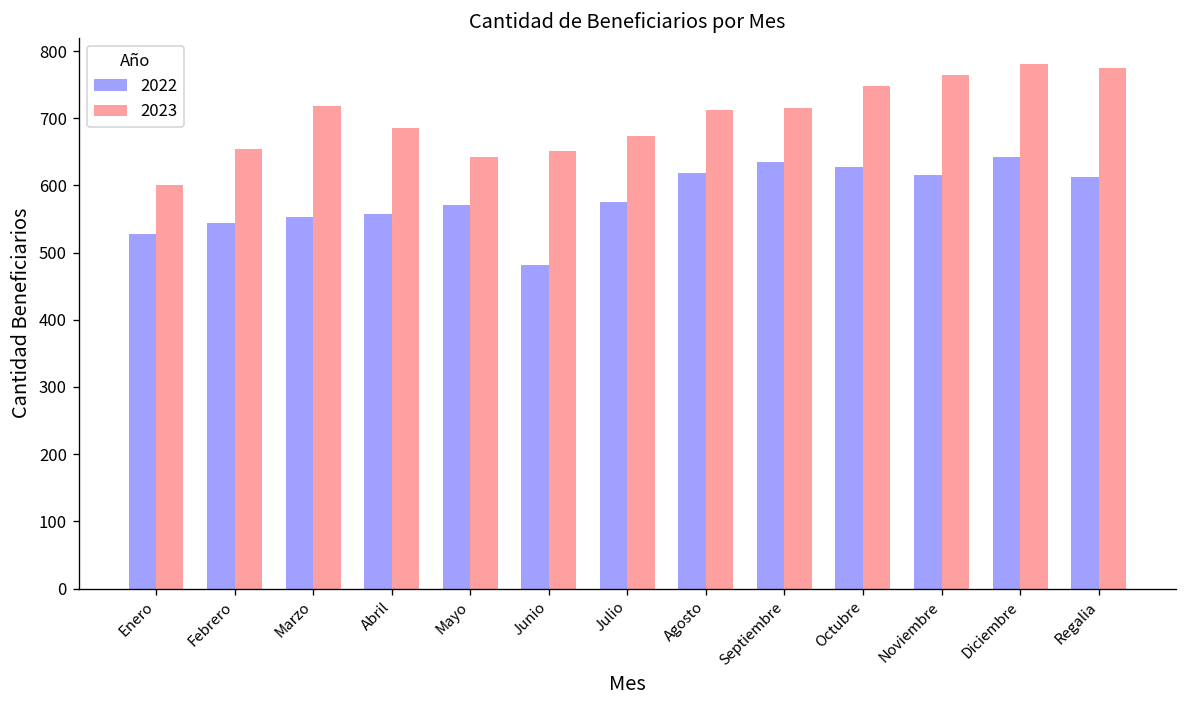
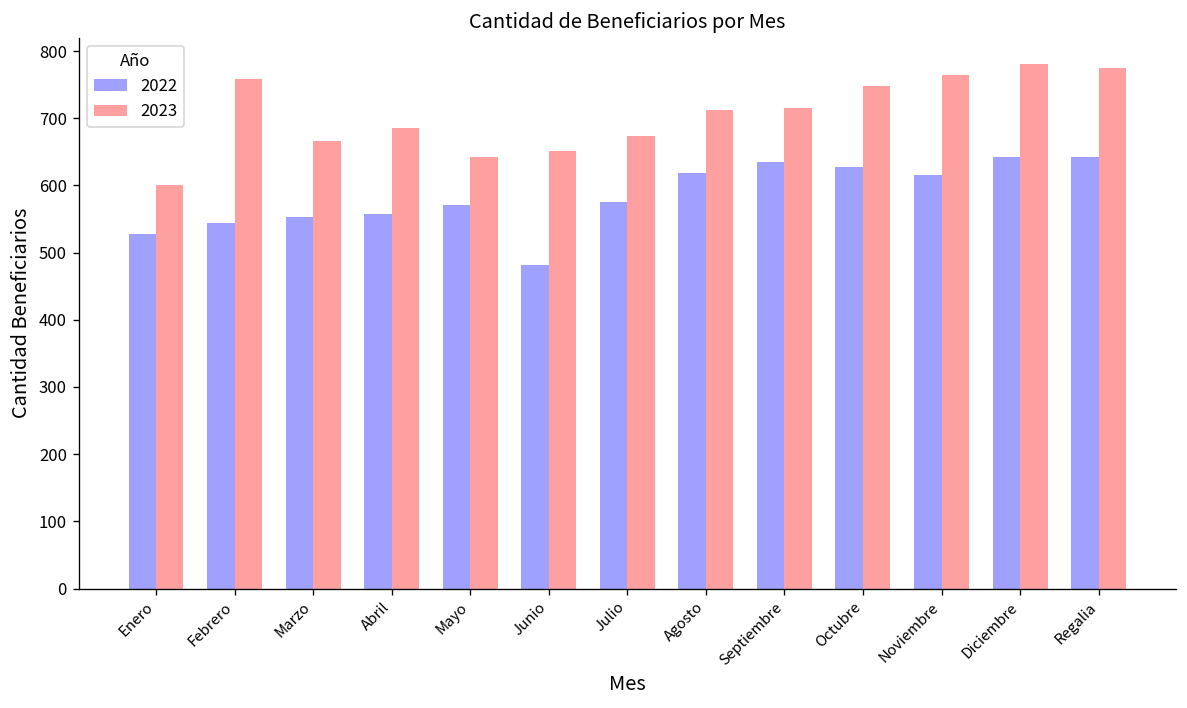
2023, Febrero: 650 -> 760
2023, Marzo: 720 -> 670
2022, Regalia: 610 -> 640
